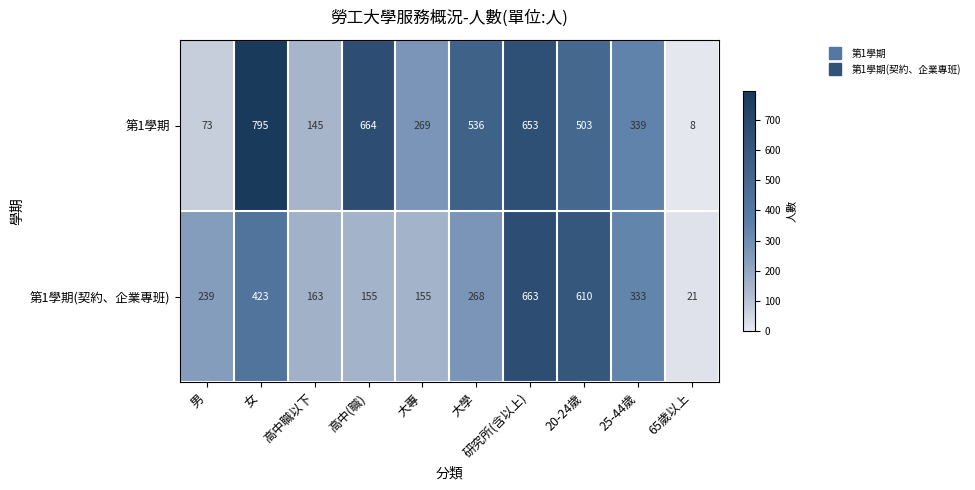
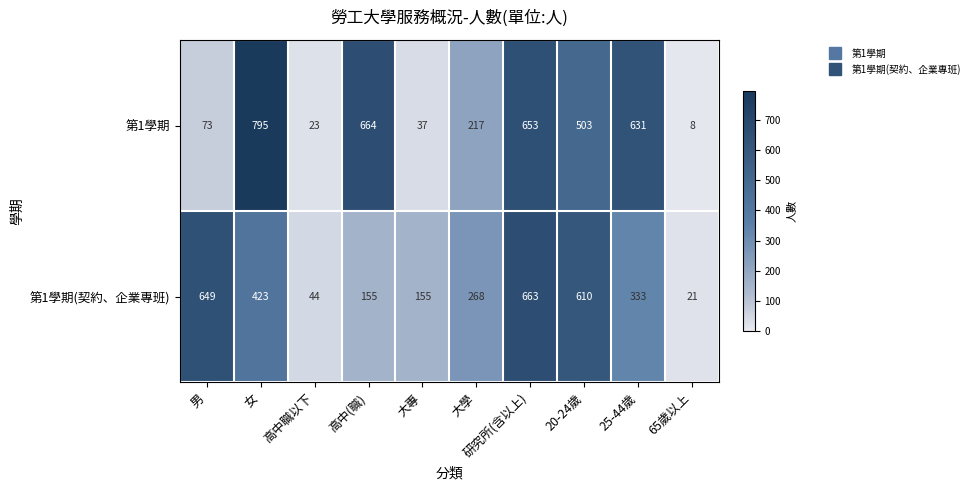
第1學期, 高中職以下: 145 -> 23
第1學期, 大專: 269 -> 37
第1學期, 大學: 536 -> 217
第1學期, 25-44歲: 339 -> 631
第1學期(契約、企業專班), 男: 239 -> 649
第1學期(契約、企業專班), 高中職以下: 163 -> 44
